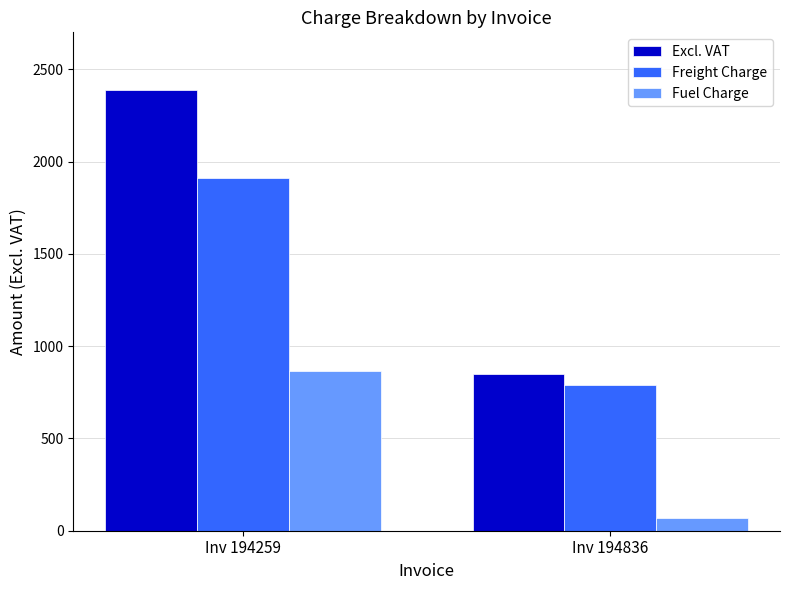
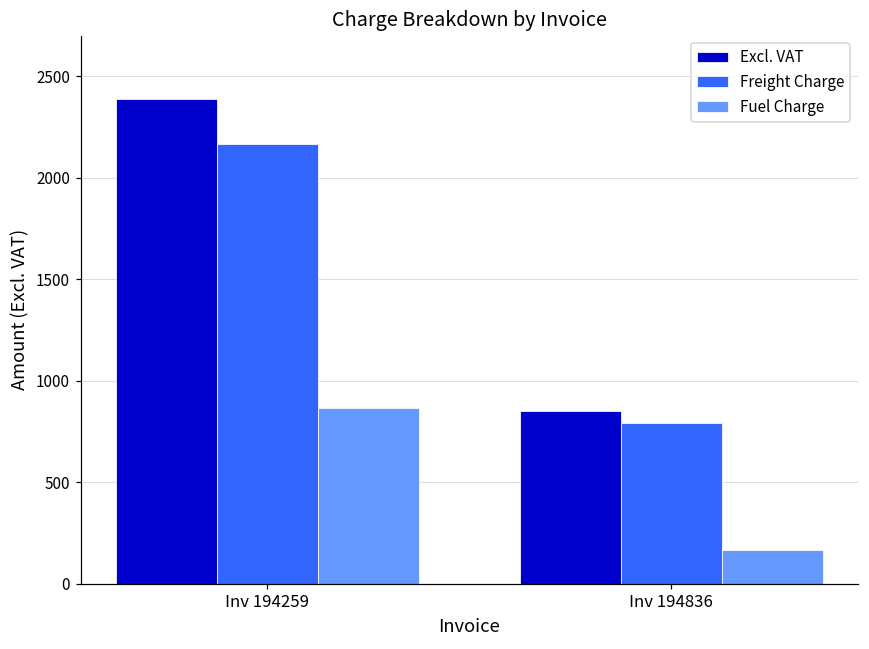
Freight Charge, Inv 194259: 1910 -> 2170
Fuel Charge, Inv 194836: 70 -> 170
